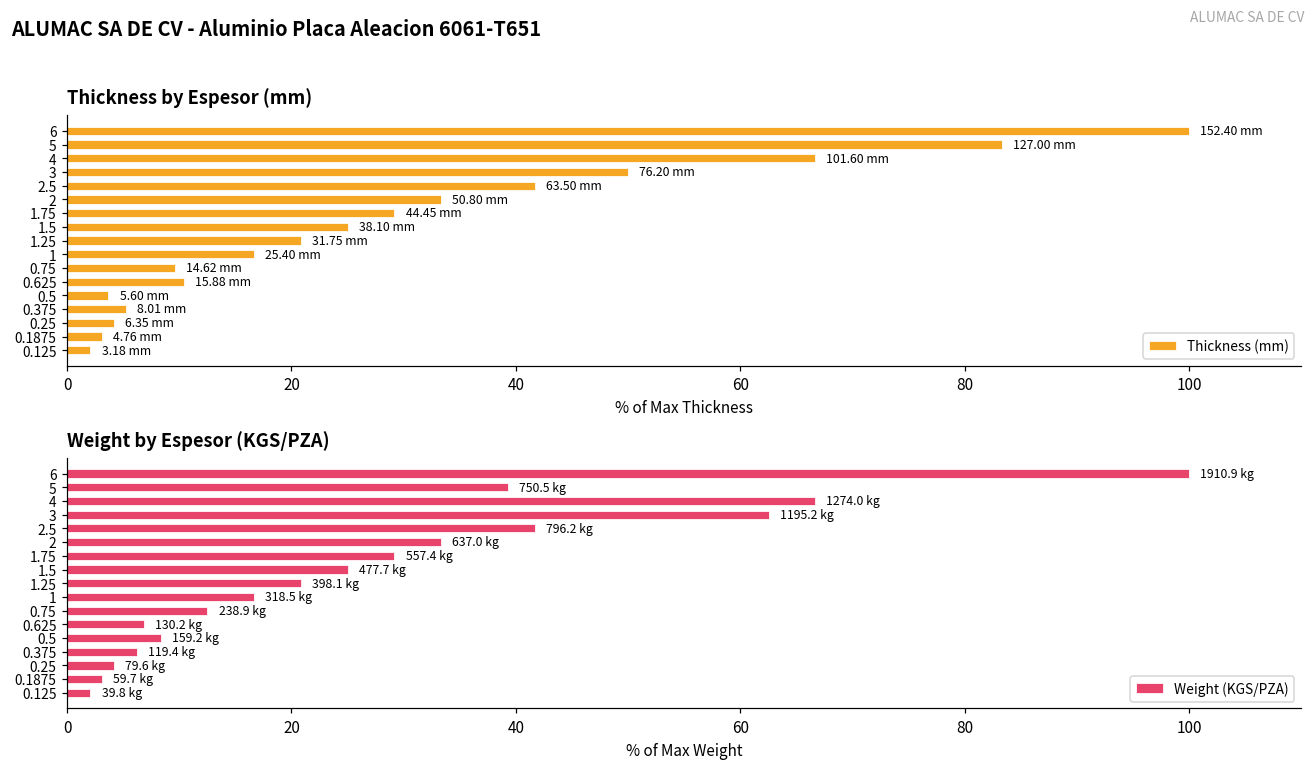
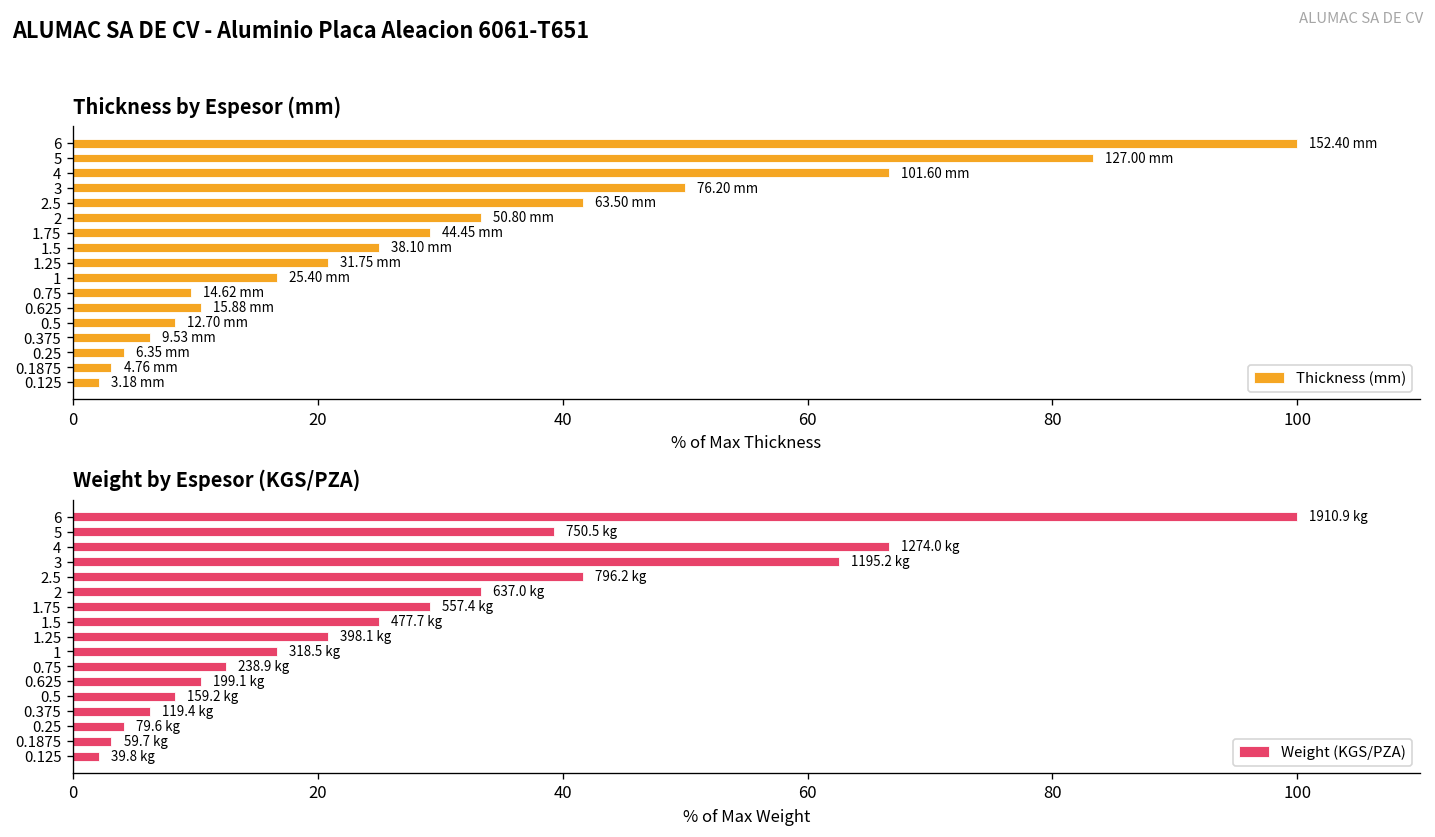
Thickness by Espesor (mm), 0.5: 5.60 -> 12.70
Thickness by Espesor (mm), 0.375: 8.01 -> 9.53
Weight by Espesor (KGS/PZA), 0.625: 130.2 -> 199.1
